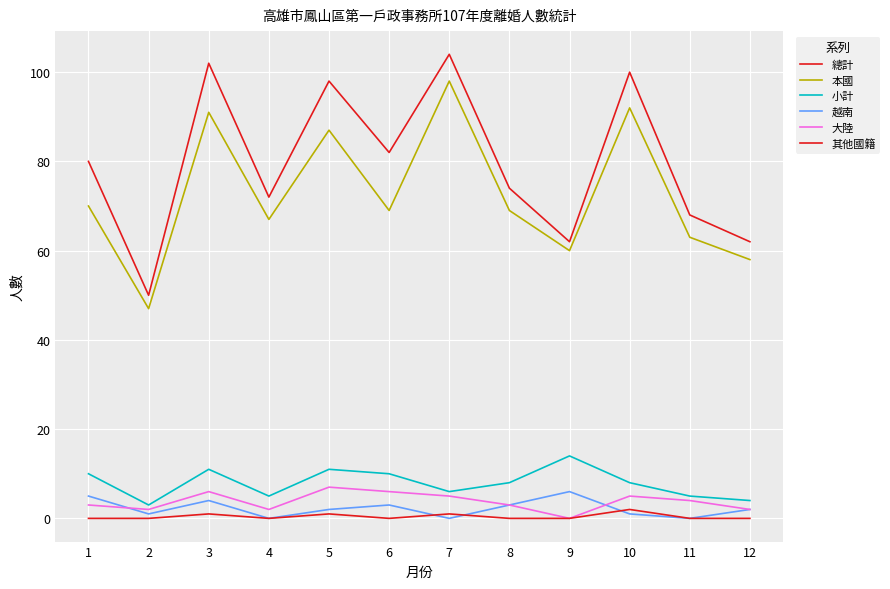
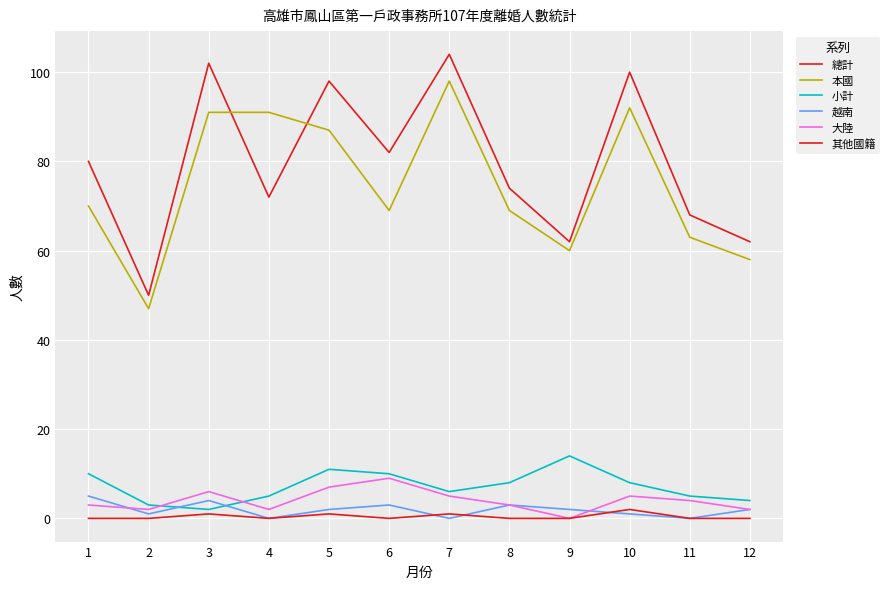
小計, 3: 11 -> 2
本國, 4: 67 -> 91
大陸, 6: 6 -> 9
越南, 9: 6 -> 2
